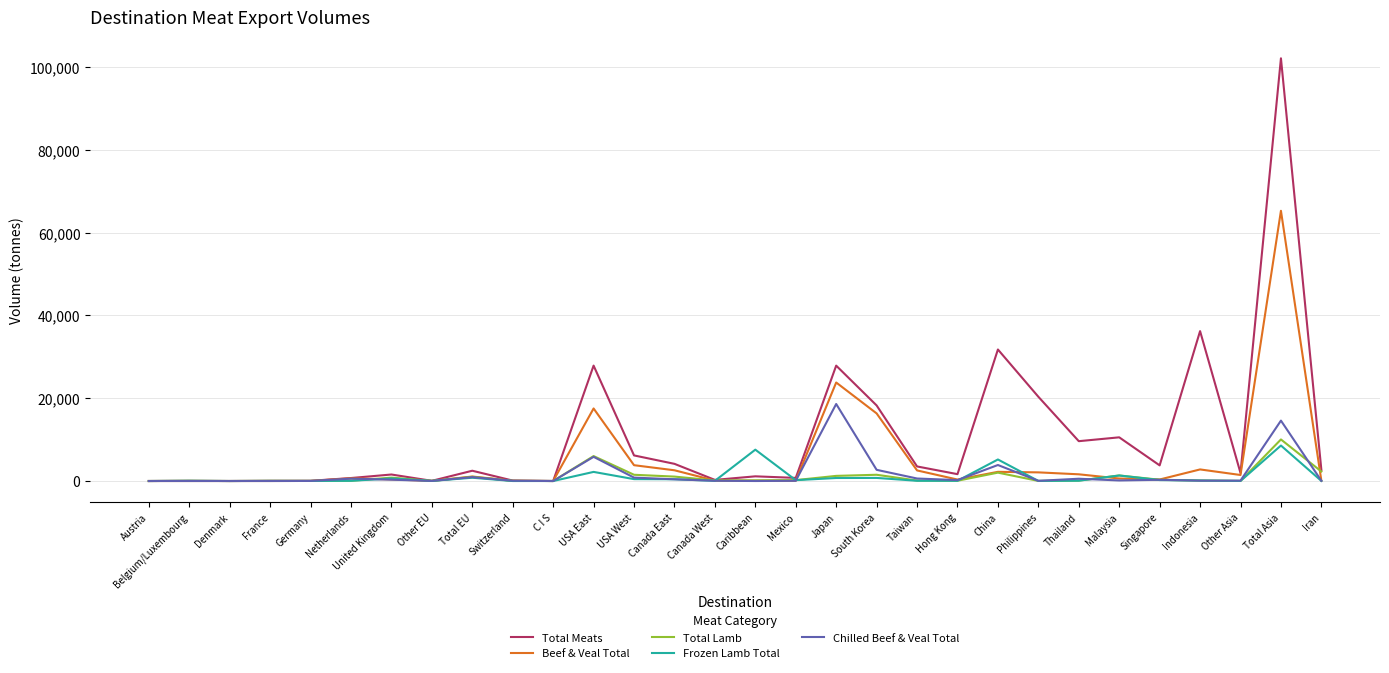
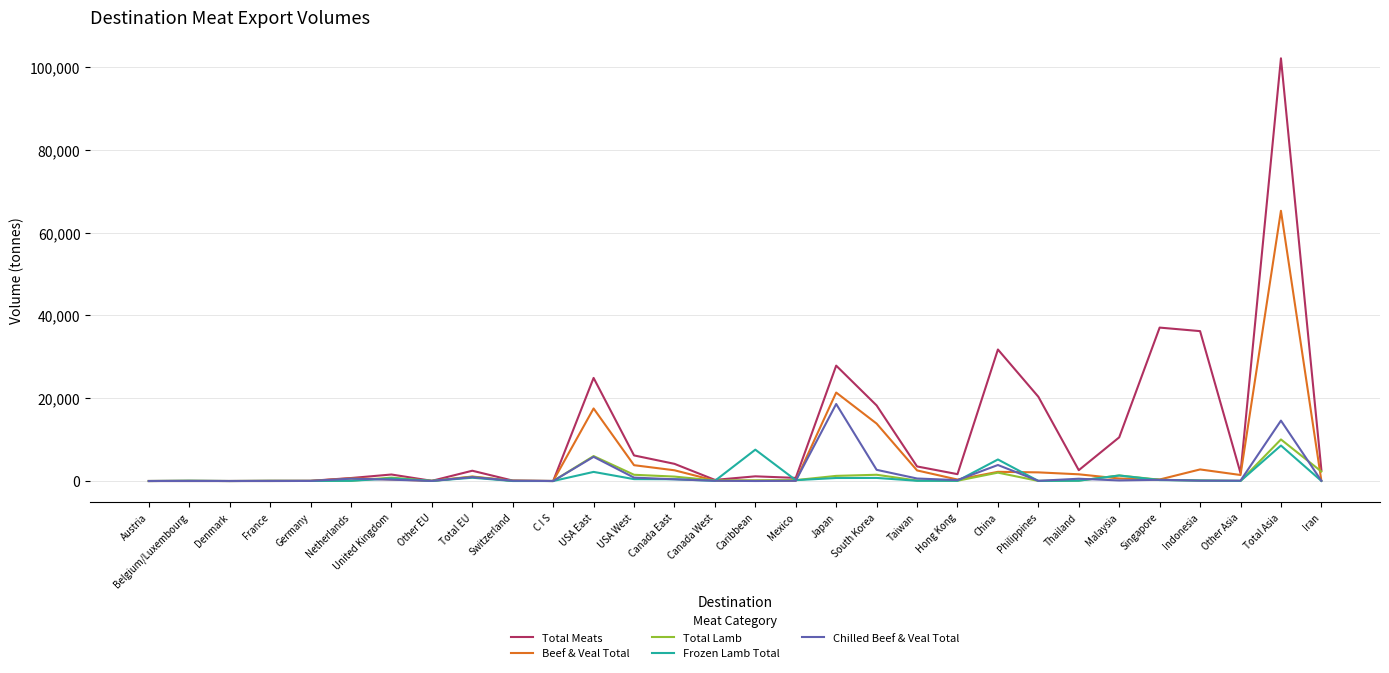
Total Meats, USA East: 28,000 -> 25,000
Beef & Veal Total, Japan: 24,000 -> 21,000
Beef & Veal Total, South Korea: 16,000 -> 14,000
Total Meats, Thailand: 10,000 -> 3,000
Total Meats, Singapore: 4,000 -> 37,000
